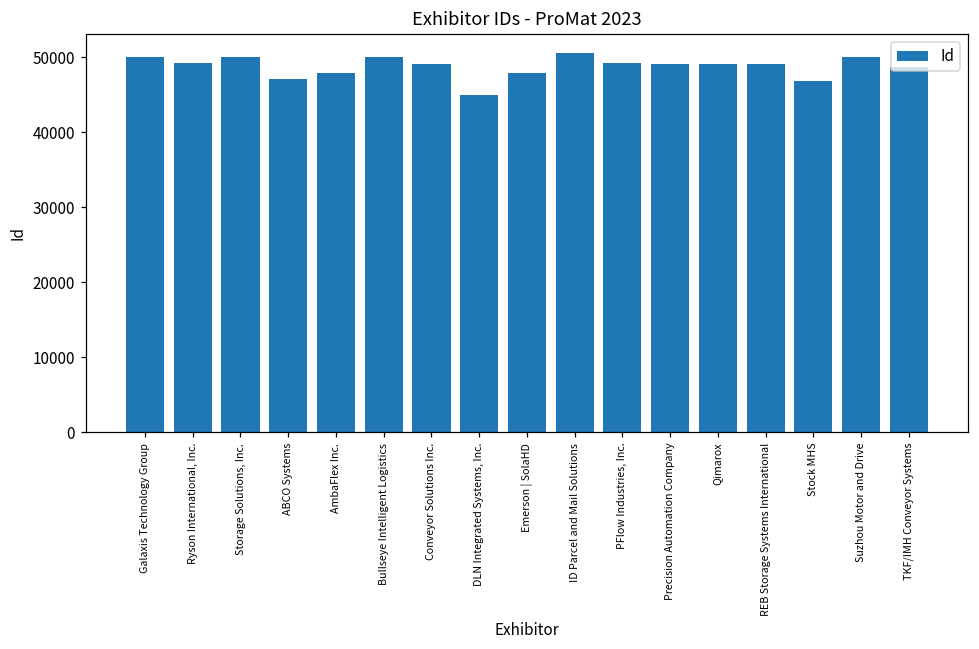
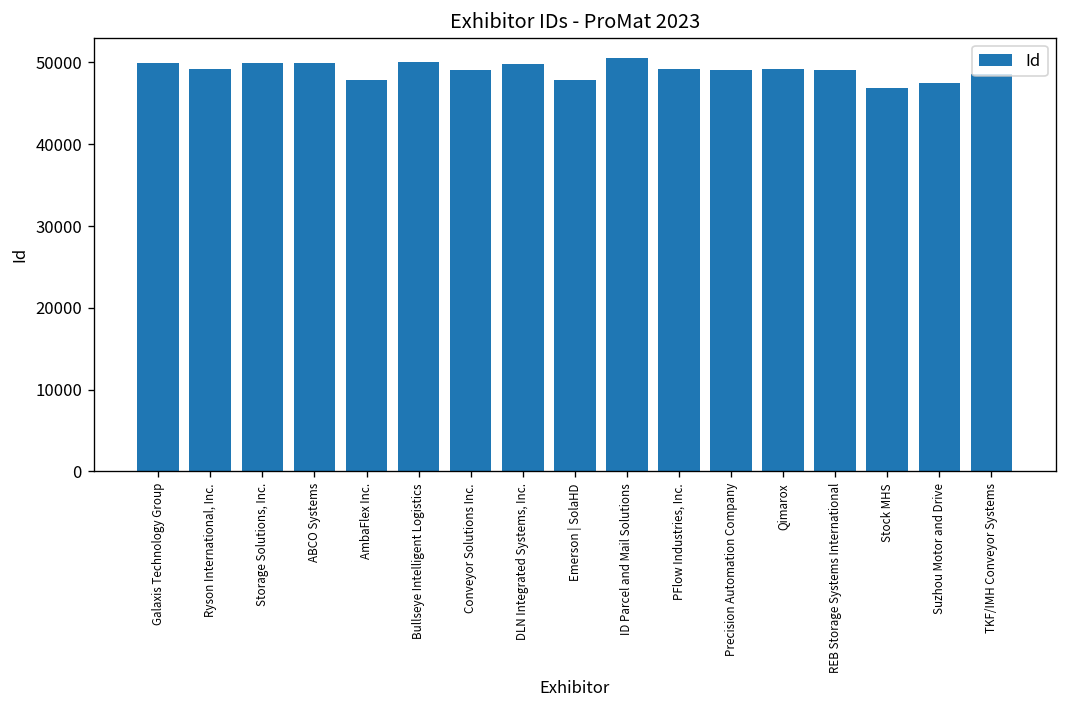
ABCO Systems: 47000 -> 50000
DLN Integrated Systems, Inc.: 45000 -> 50000
Suzhou Motor and Drive: 50000 -> 47000
